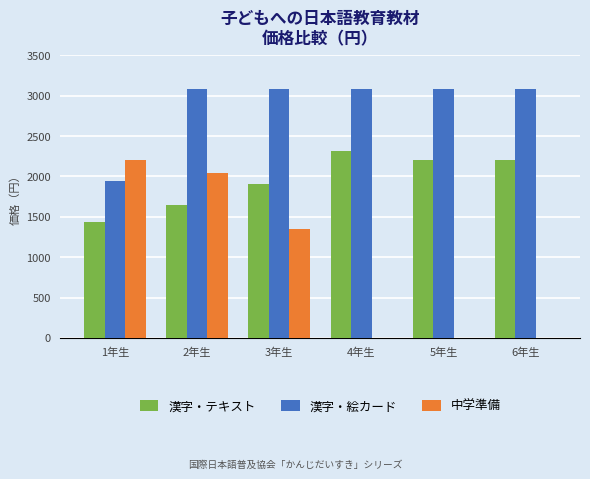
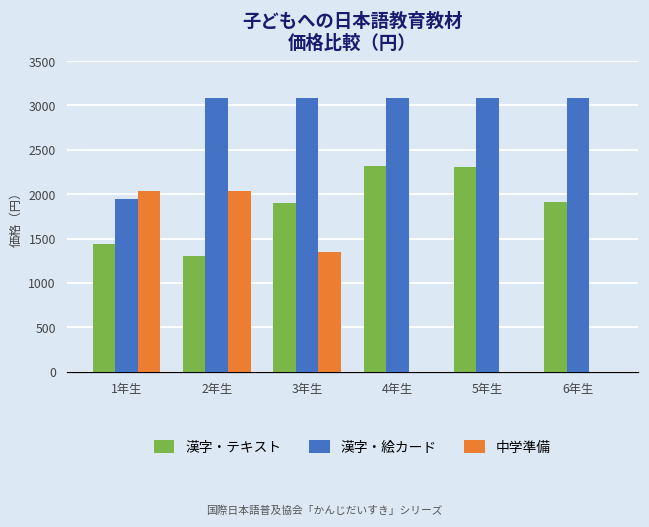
中学準備, 1年生: 2200 -> 2000
漢字・テキスト, 2年生: 1700 -> 1300
漢字・テキスト, 5年生: 2200 -> 2300
漢字・テキスト, 6年生: 2200 -> 1900
